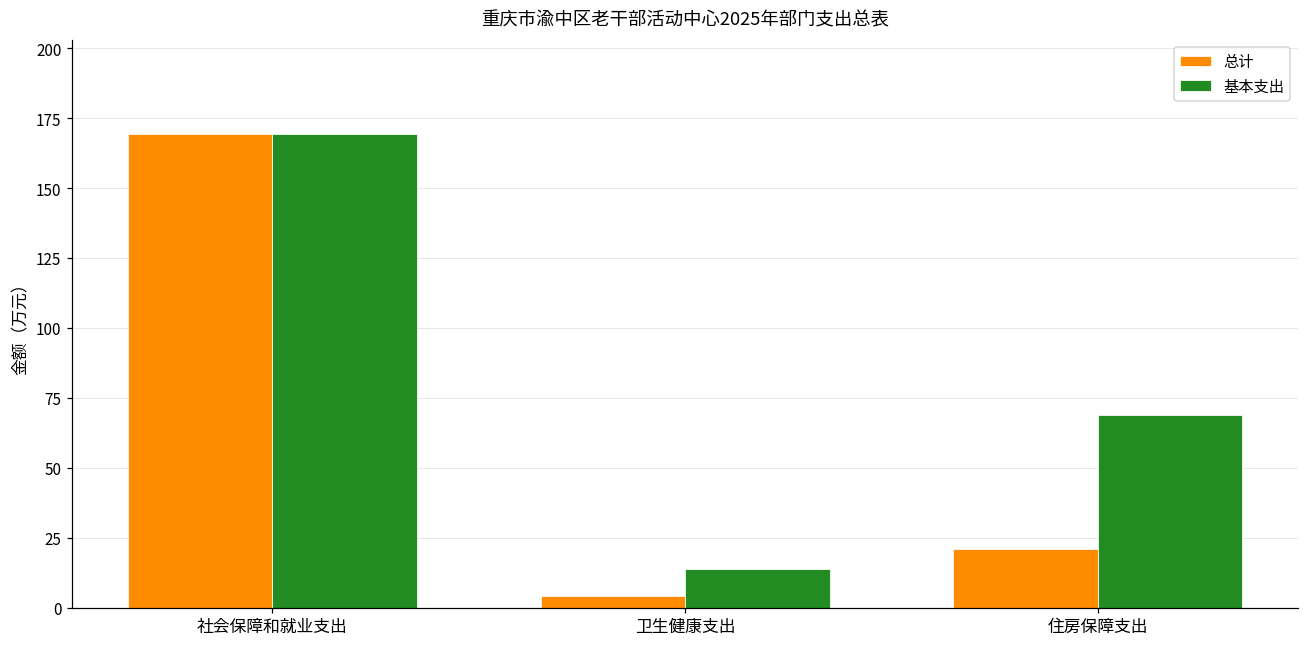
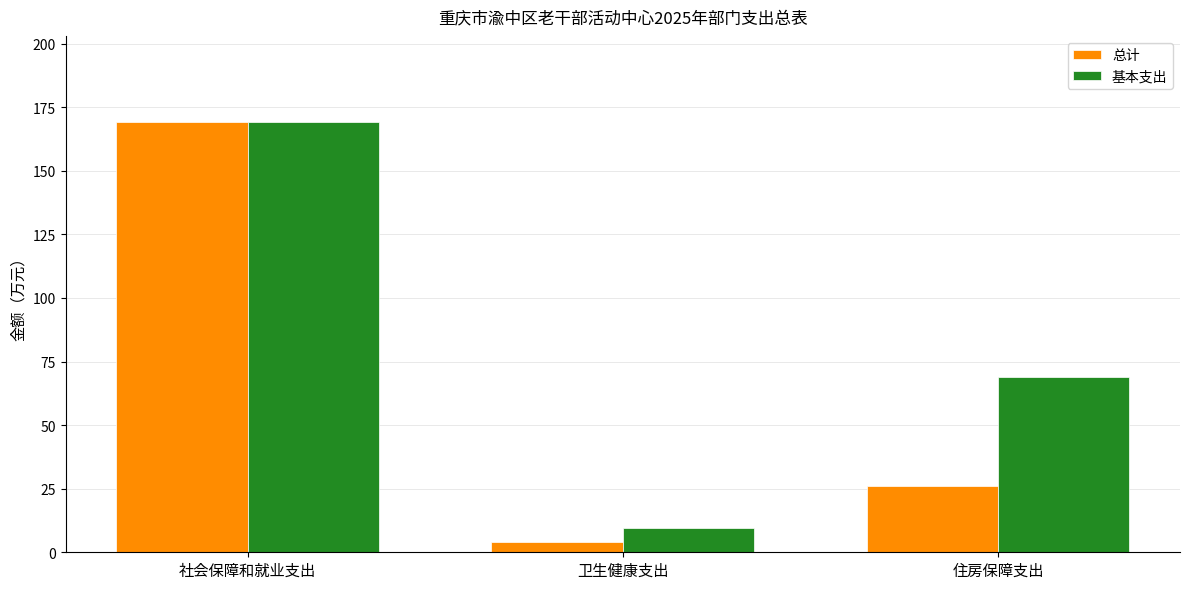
基本支出, 卫生健康支出: 14 -> 9
总计, 住房保障支出: 21 -> 26
